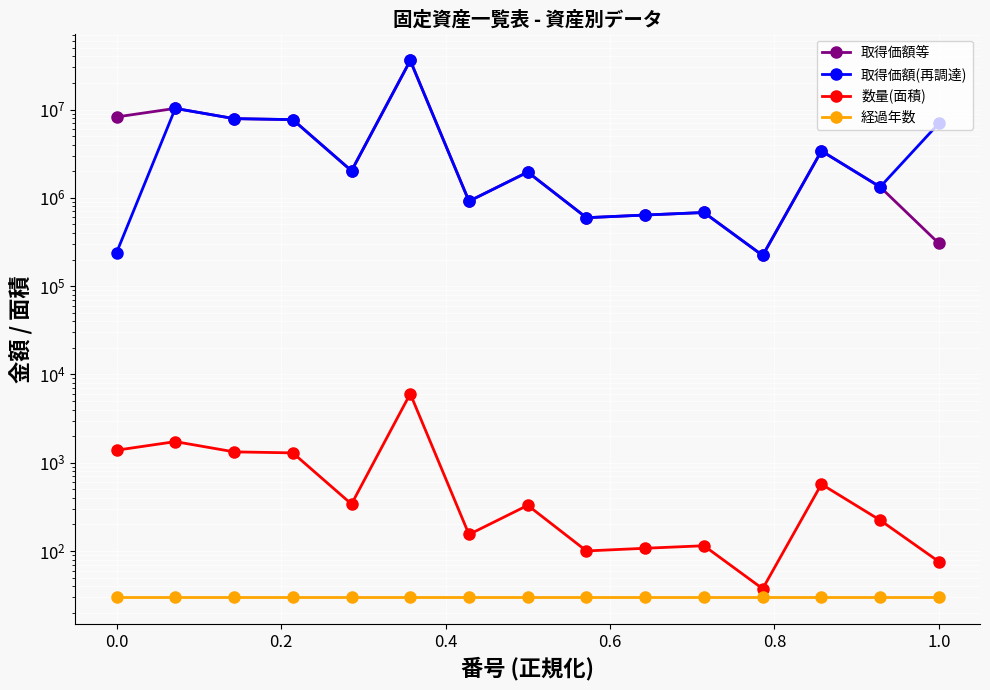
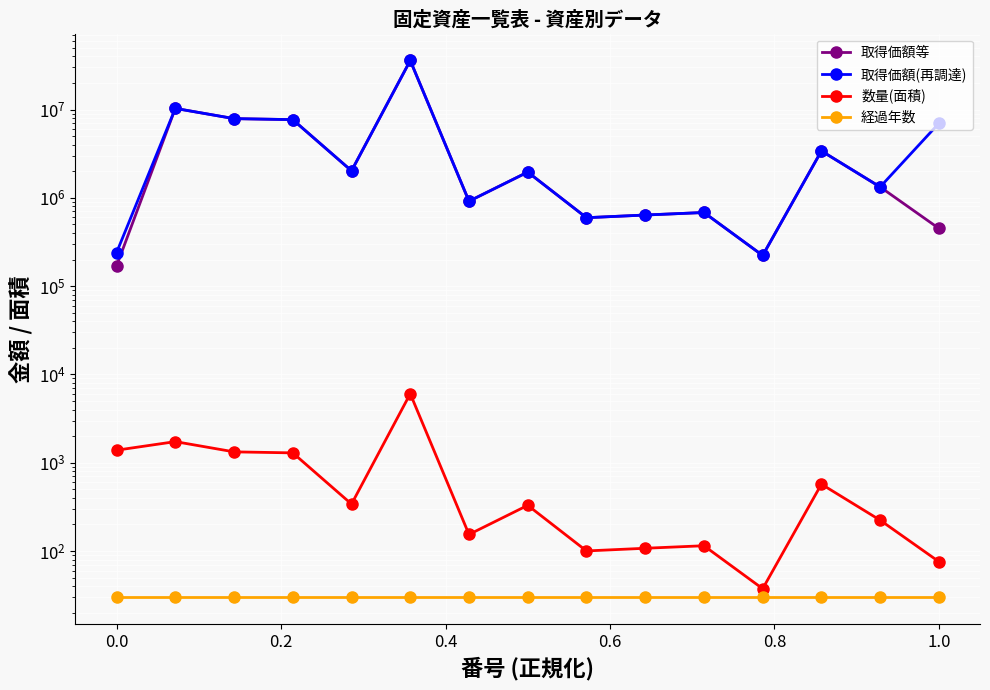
取得価額等, 0.0: 8000000 -> 170000
取得価額等, 1.0: 300000 -> 500000
